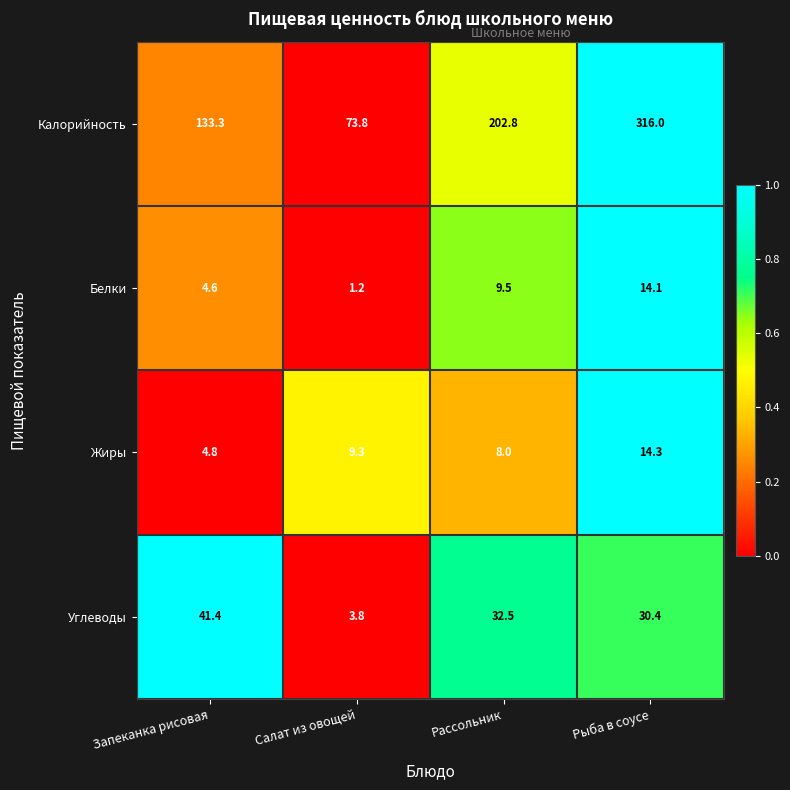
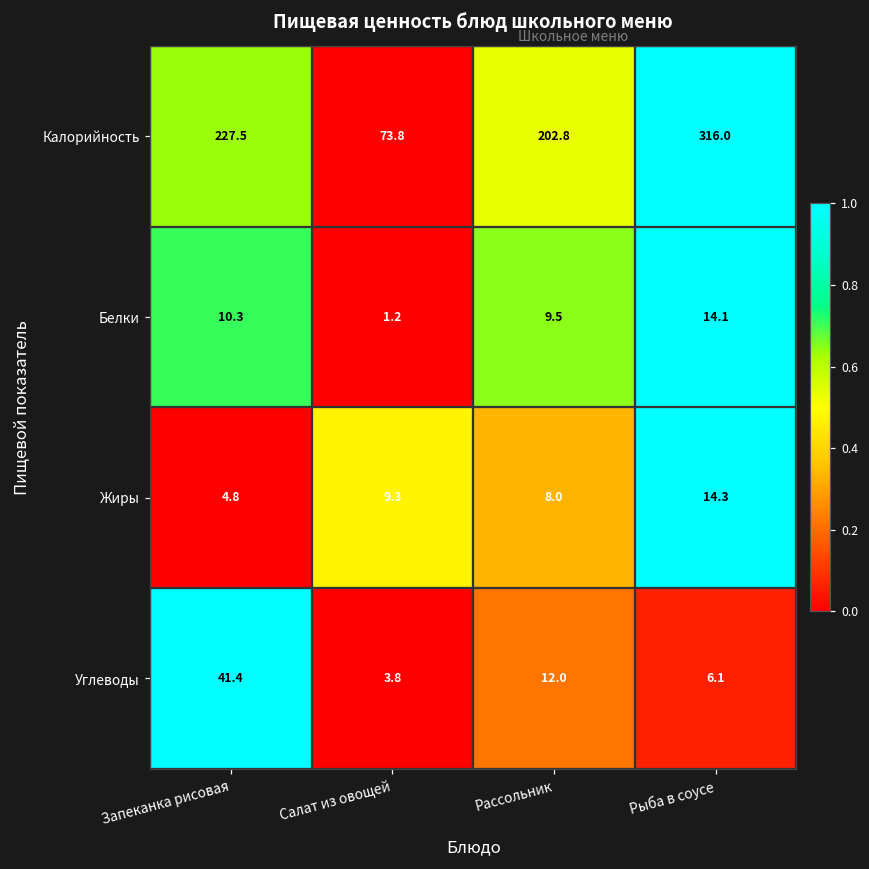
Калорийность, Запеканка рисовая: 133.3 -> 227.5
Белки, Запеканка рисовая: 4.6 -> 10.3
Углеводы, Рассольник: 32.5 -> 12.0
Углеводы, Рыба в соусе: 30.4 -> 6.1
